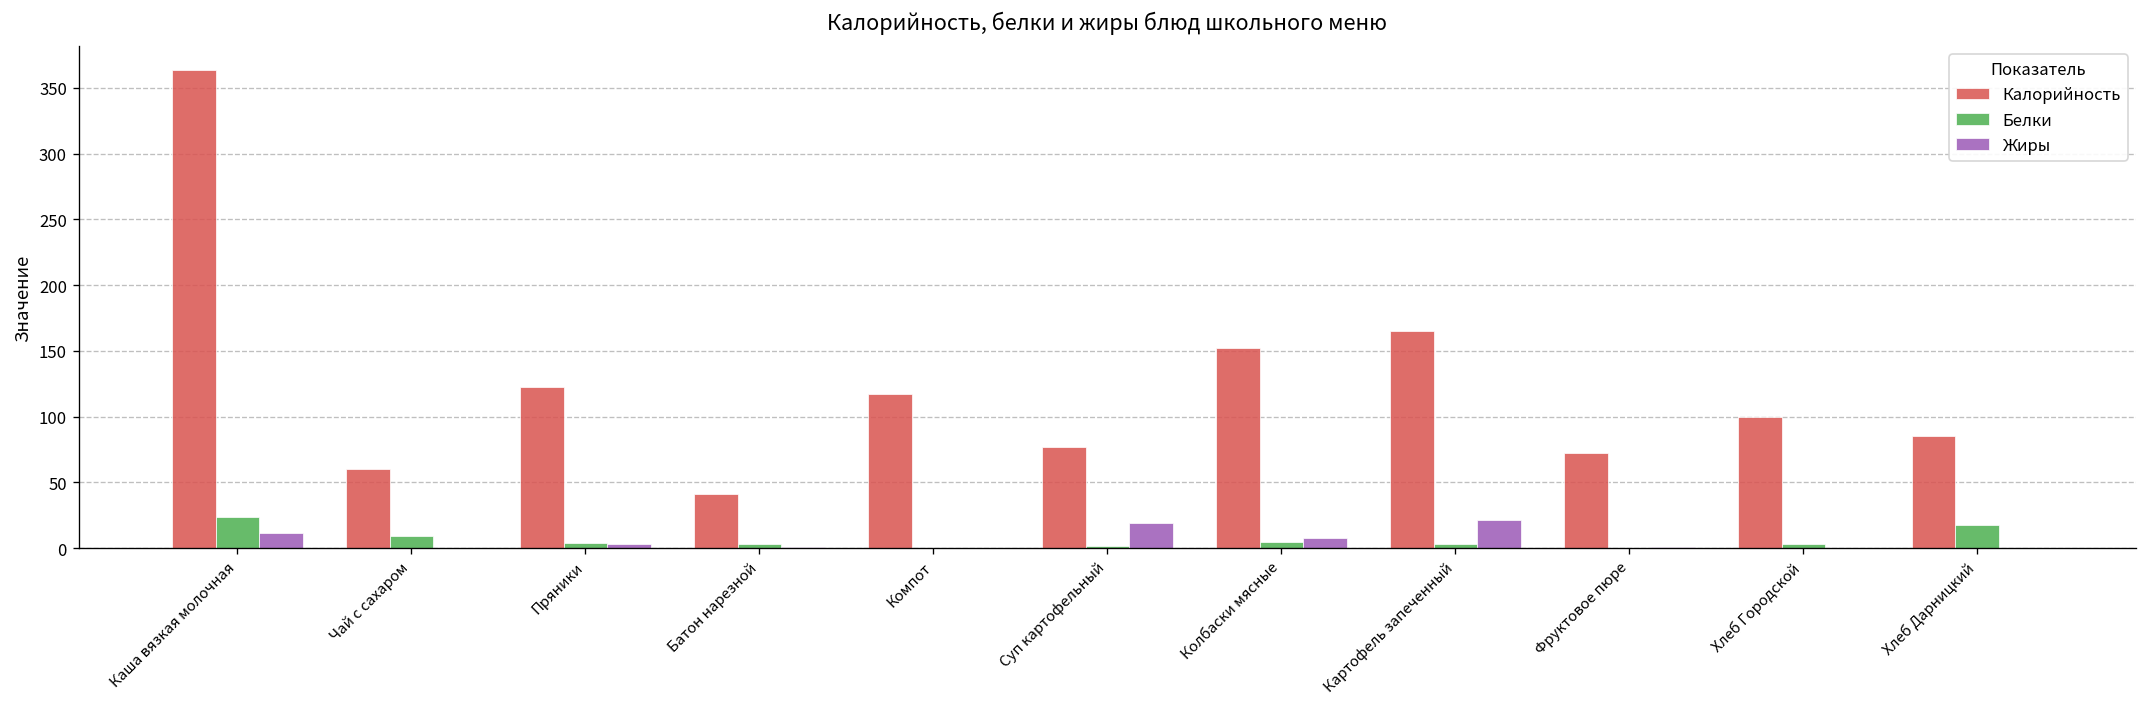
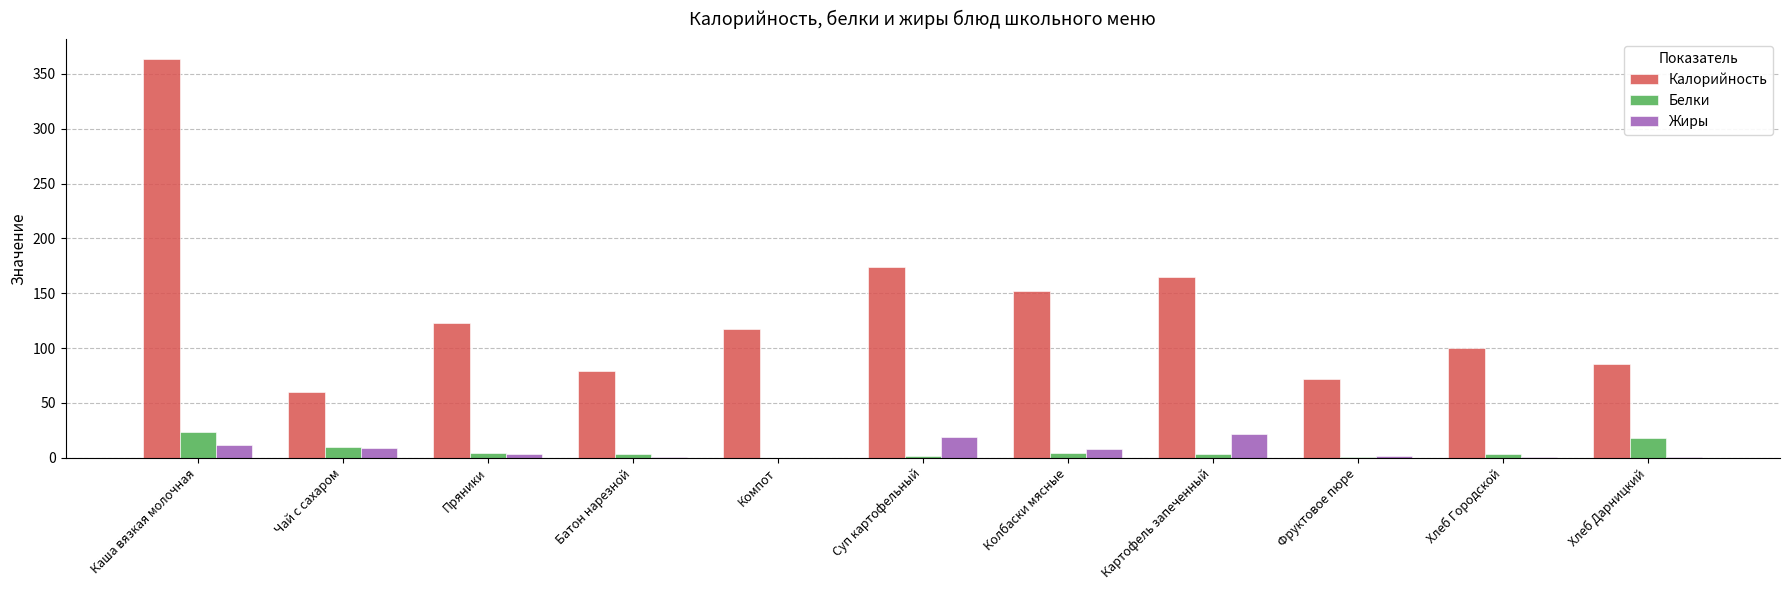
Жиры, Чай с сахаром: 0 -> 9
Калорийность, Батон нарезной: 41 -> 80
Калорийность, Суп картофельный: 77 -> 174
